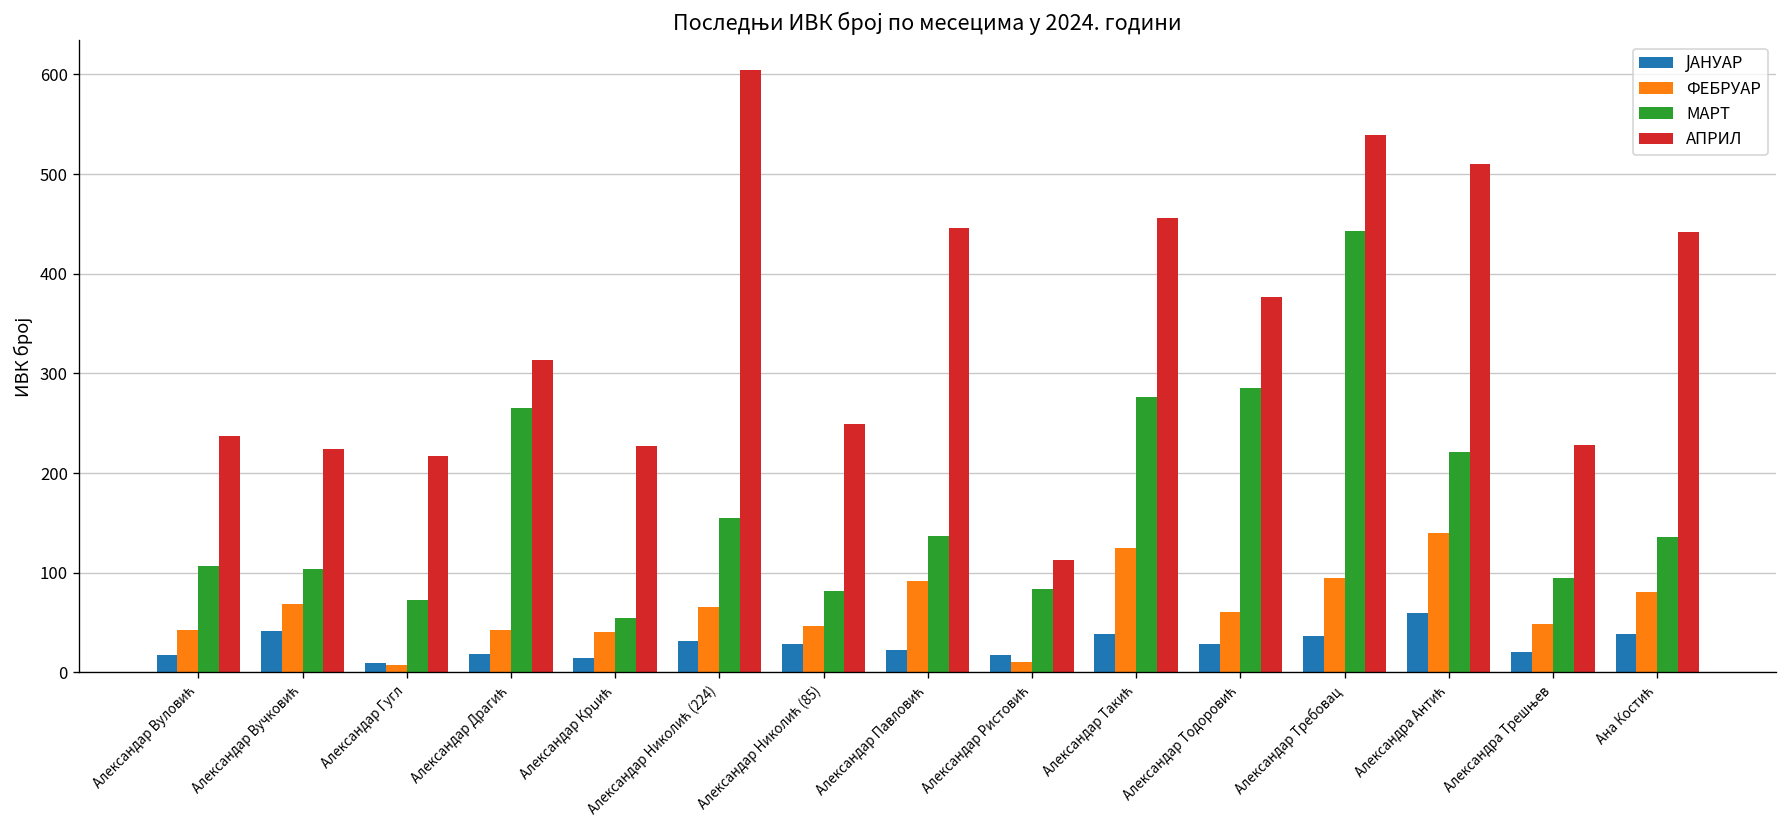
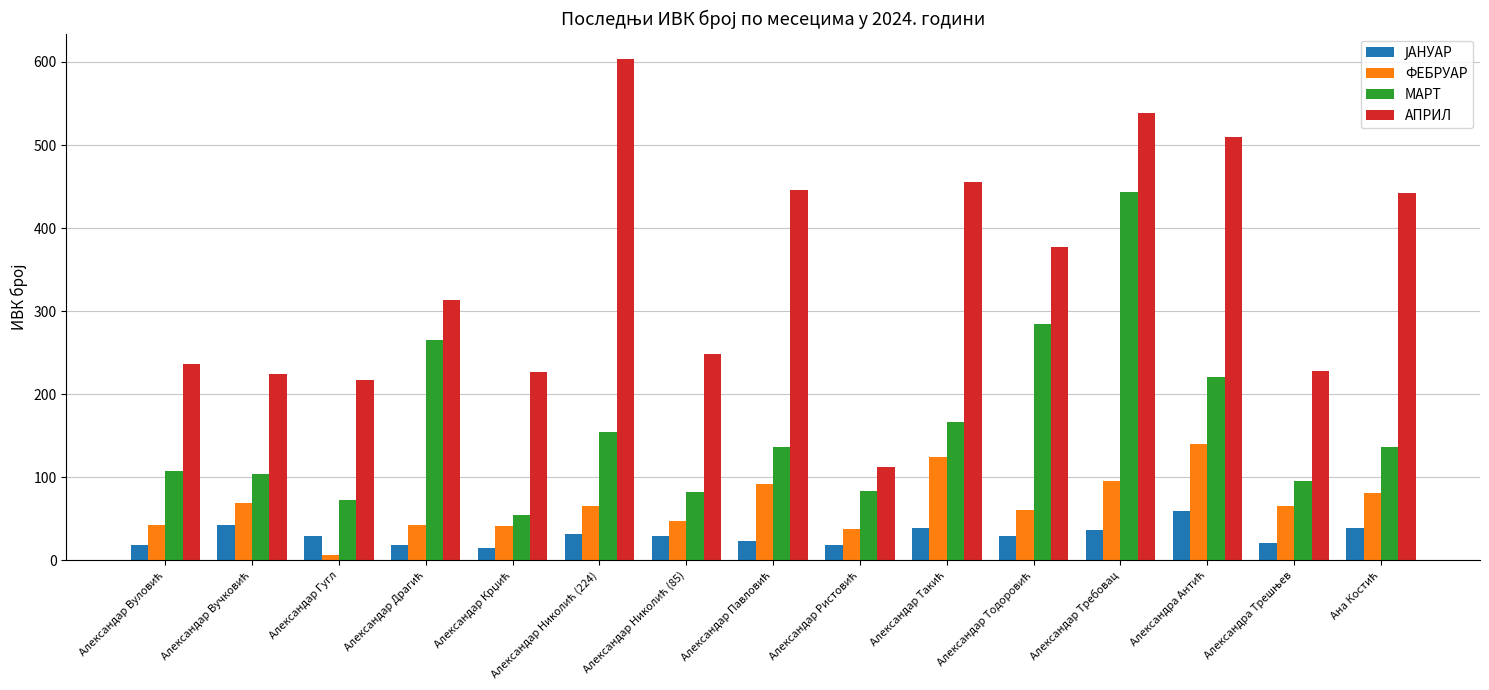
ЈАНУАР, Александар Гугл: 10 -> 30
ФЕБРУАР, Александар Ристовић: 10 -> 40
МАРТ, Александар Такић: 280 -> 170
ФЕБРУАР, Александра Трешњев: 50 -> 70
